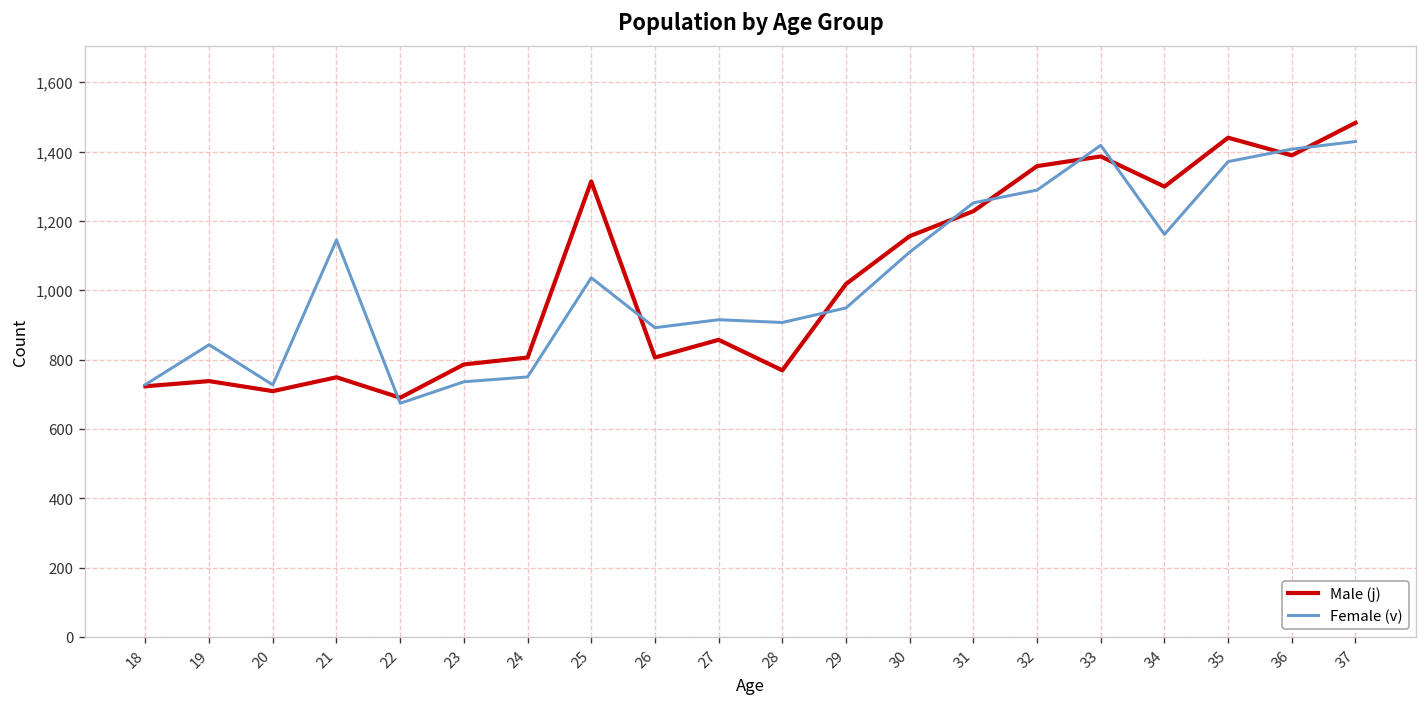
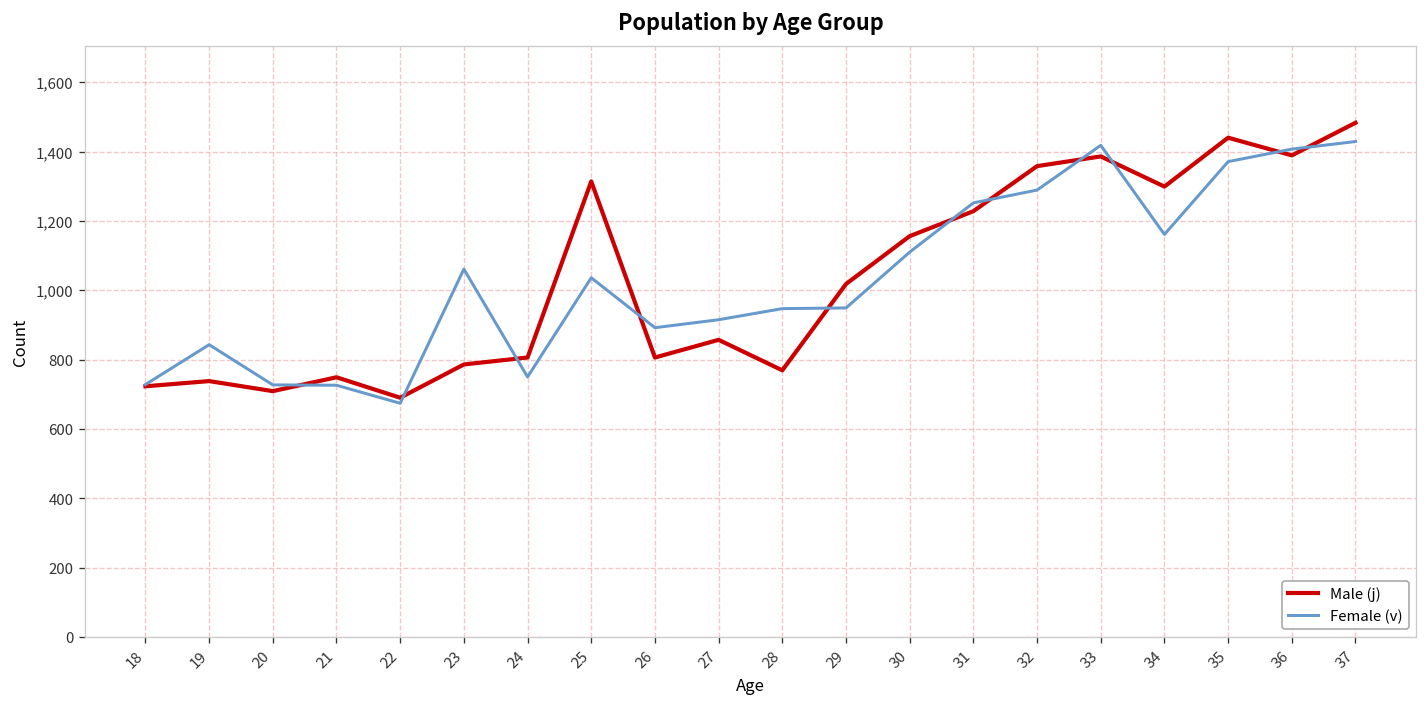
Female (v), 21: 1,150 -> 730
Female (v), 23: 740 -> 1,060
Female (v), 28: 910 -> 950
